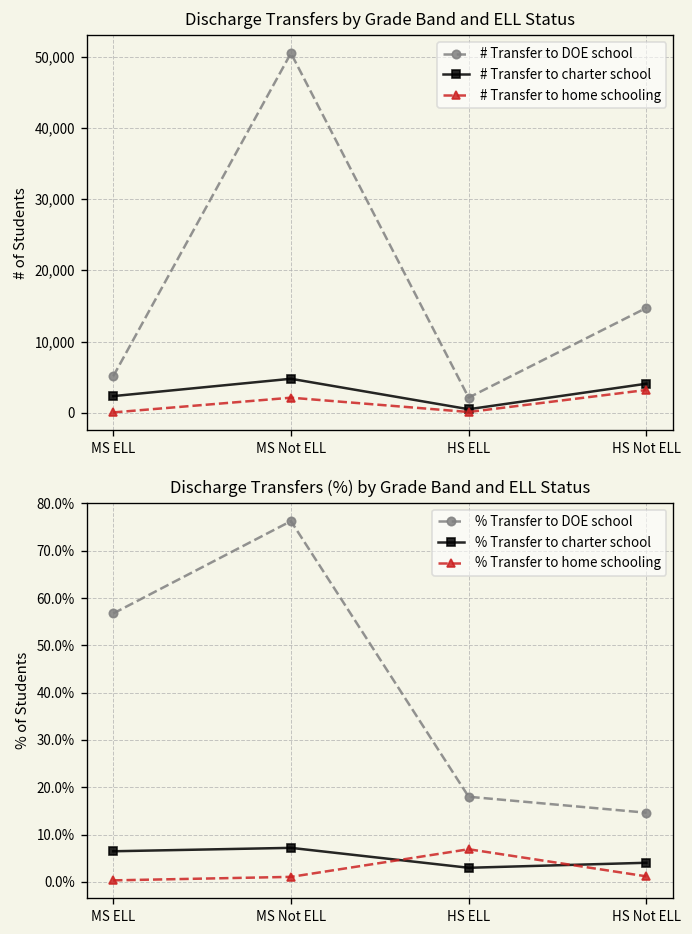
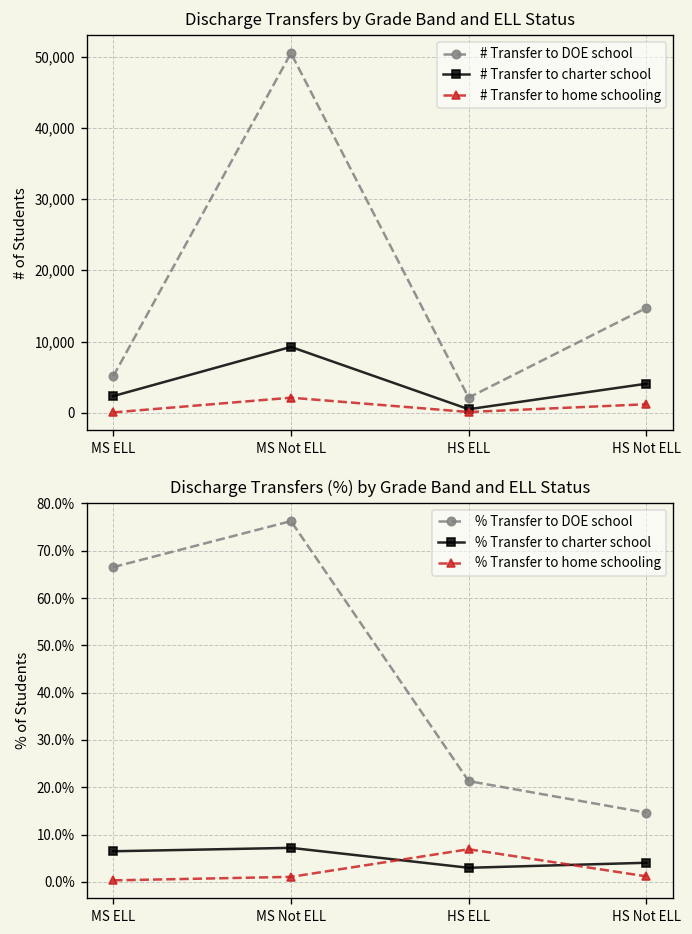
Discharge Transfers by Grade Band and ELL Status, # Transfer to charter school, MS Not ELL: 5,000 -> 9,000
Discharge Transfers by Grade Band and ELL Status, # Transfer to home schooling, HS Not ELL: 3,000 -> 1,000
Discharge Transfers (%) by Grade Band and ELL Status, % Transfer to DOE school, MS ELL: 57% -> 67%
Discharge Transfers (%) by Grade Band and ELL Status, % Transfer to DOE school, HS ELL: 18% -> 21%
